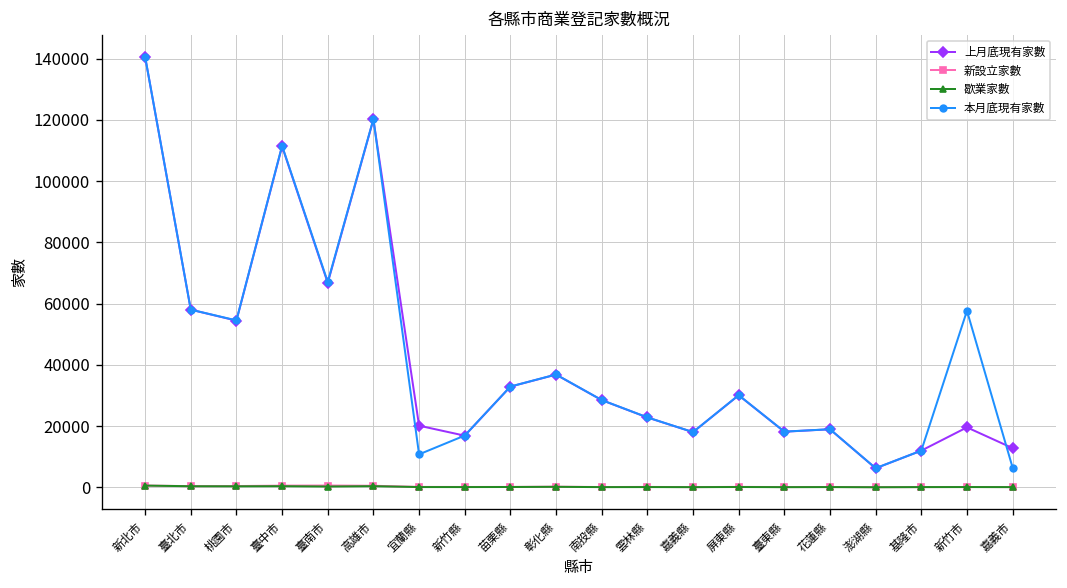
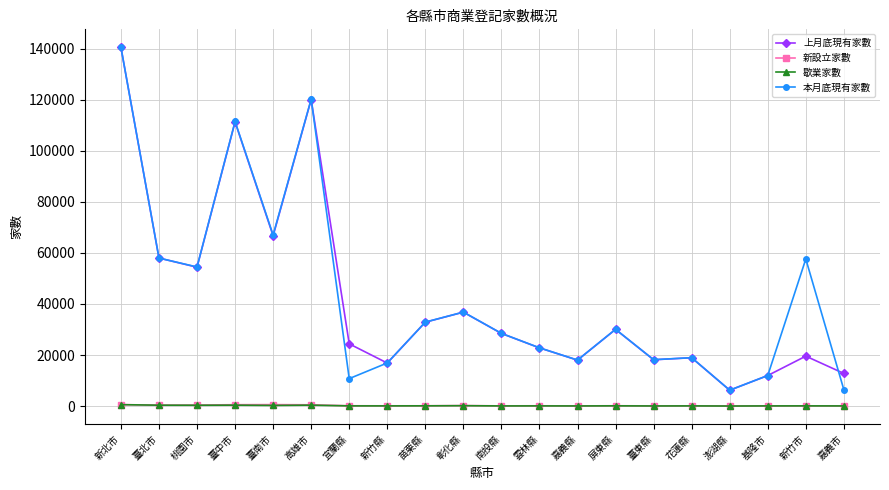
上月底現有家數, 宜蘭縣: 20000 -> 24000
